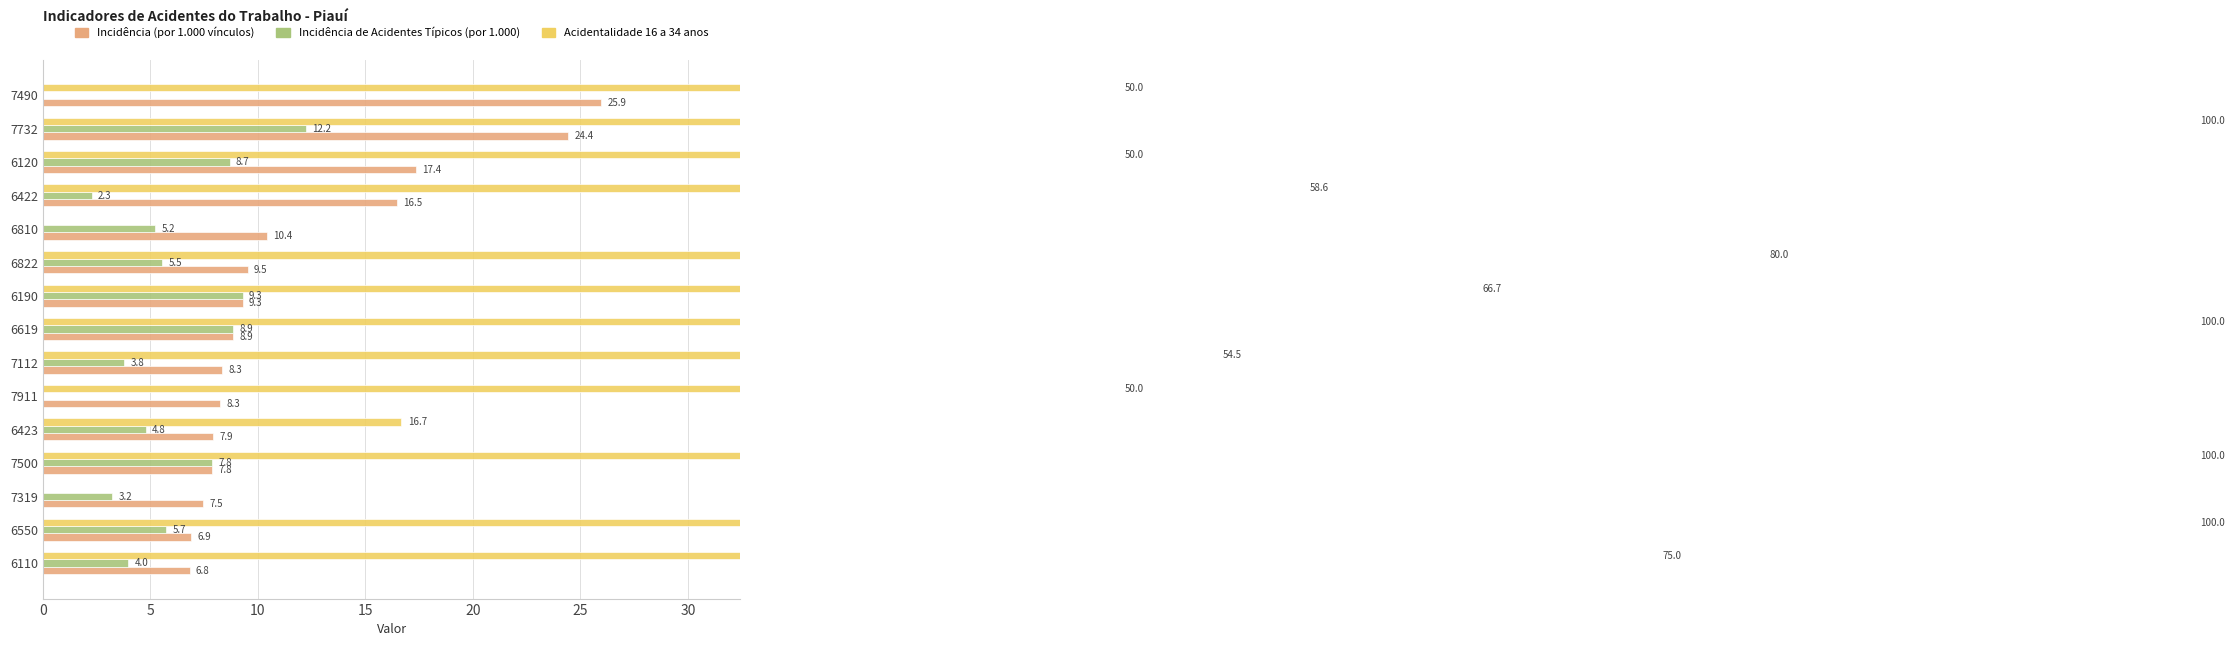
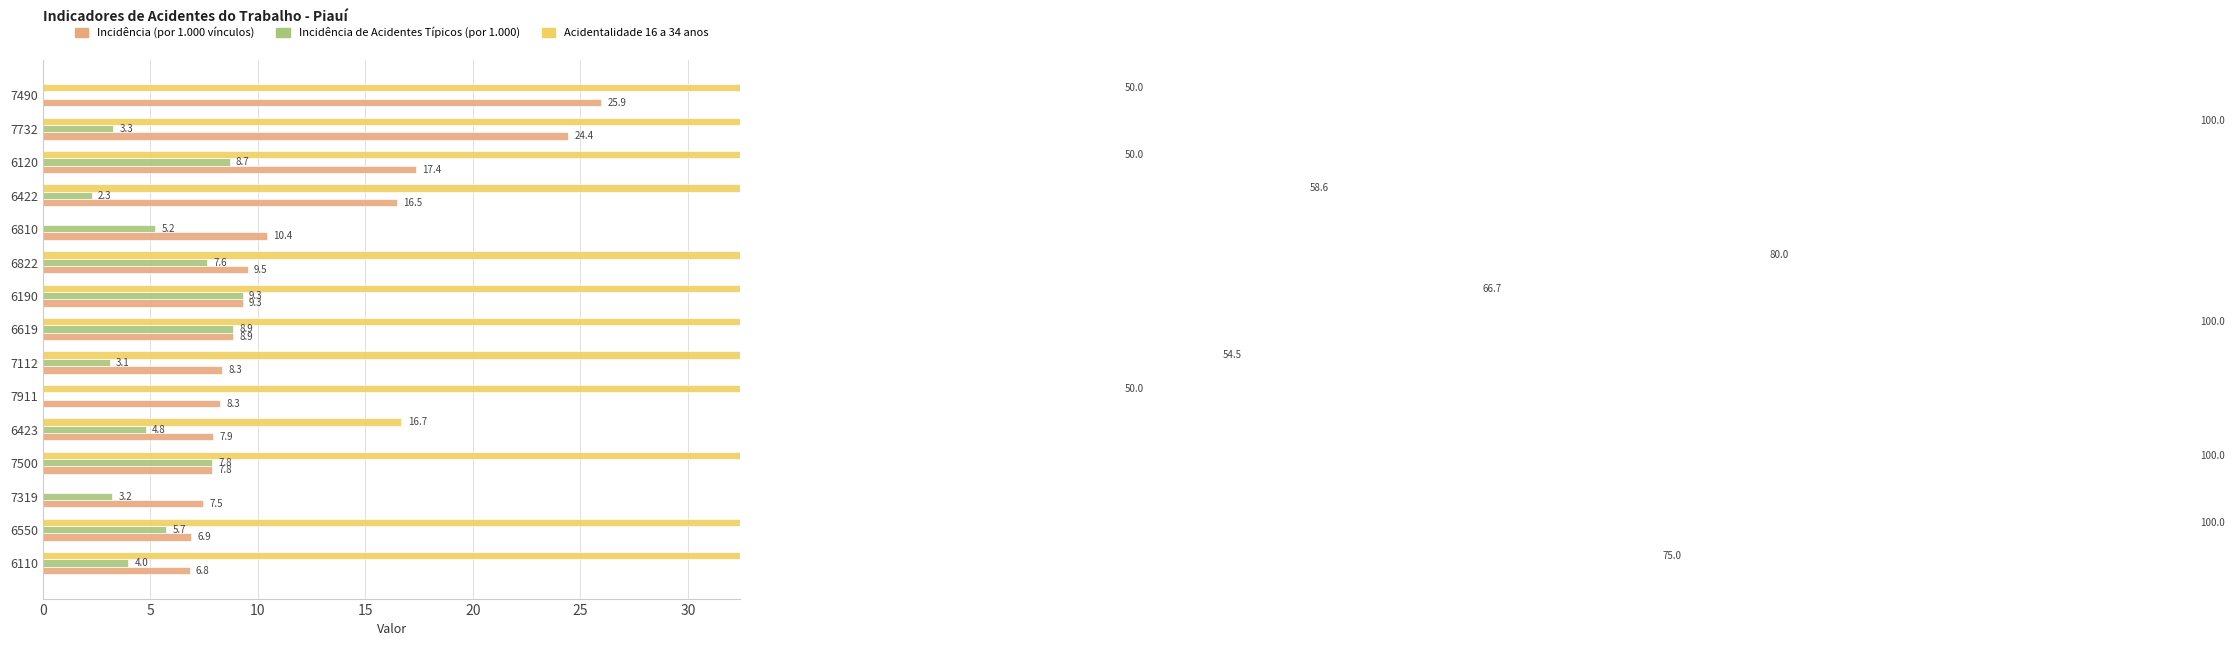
Incidência de Acidentes Típicos (por 1.000), 7732: 12.2 -> 3.3
Incidência de Acidentes Típicos (por 1.000), 6822: 5.5 -> 7.6
Incidência de Acidentes Típicos (por 1.000), 7112: 3.8 -> 3.1
